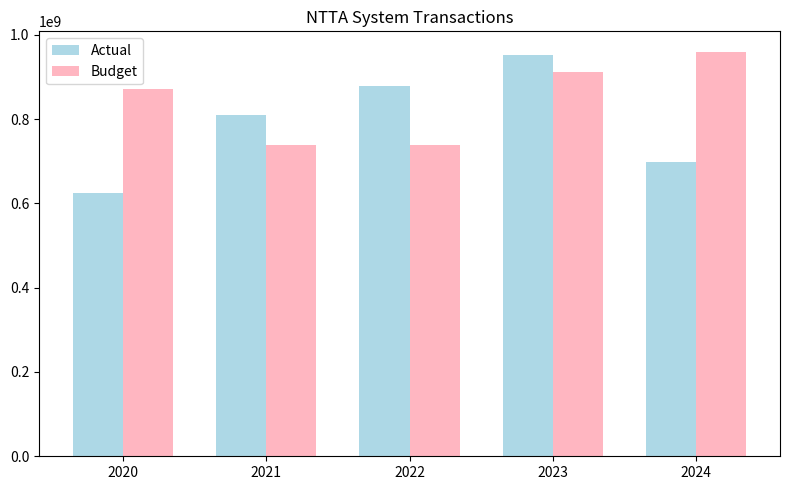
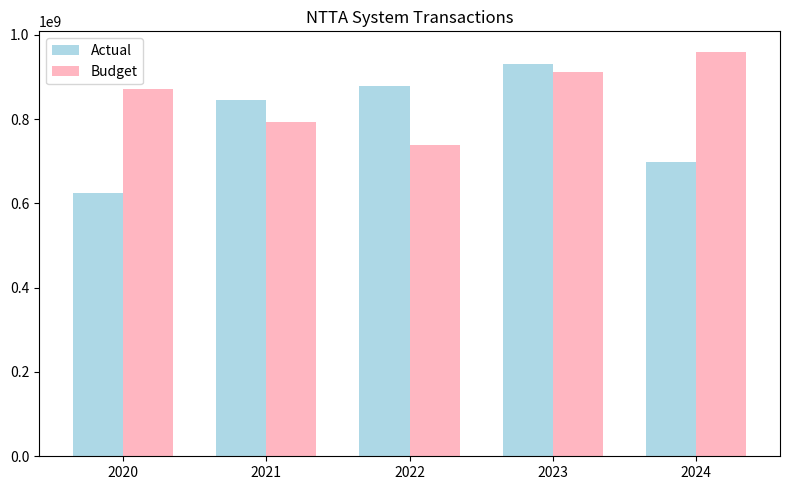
Actual, 2021: 810000000 -> 840000000
Budget, 2021: 740000000 -> 790000000
Actual, 2023: 950000000 -> 930000000
